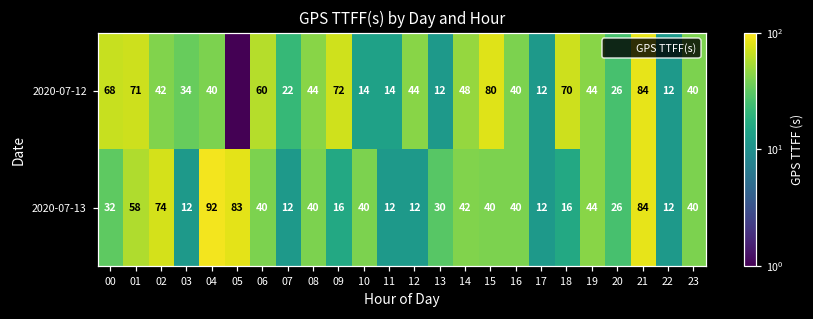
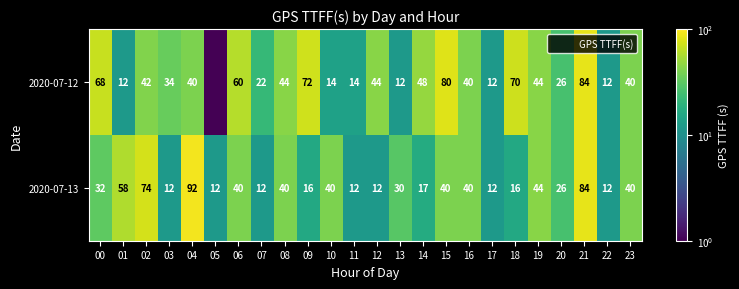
2020-07-12, 01: 71 -> 12
2020-07-13, 05: 83 -> 12
2020-07-13, 14: 42 -> 17
